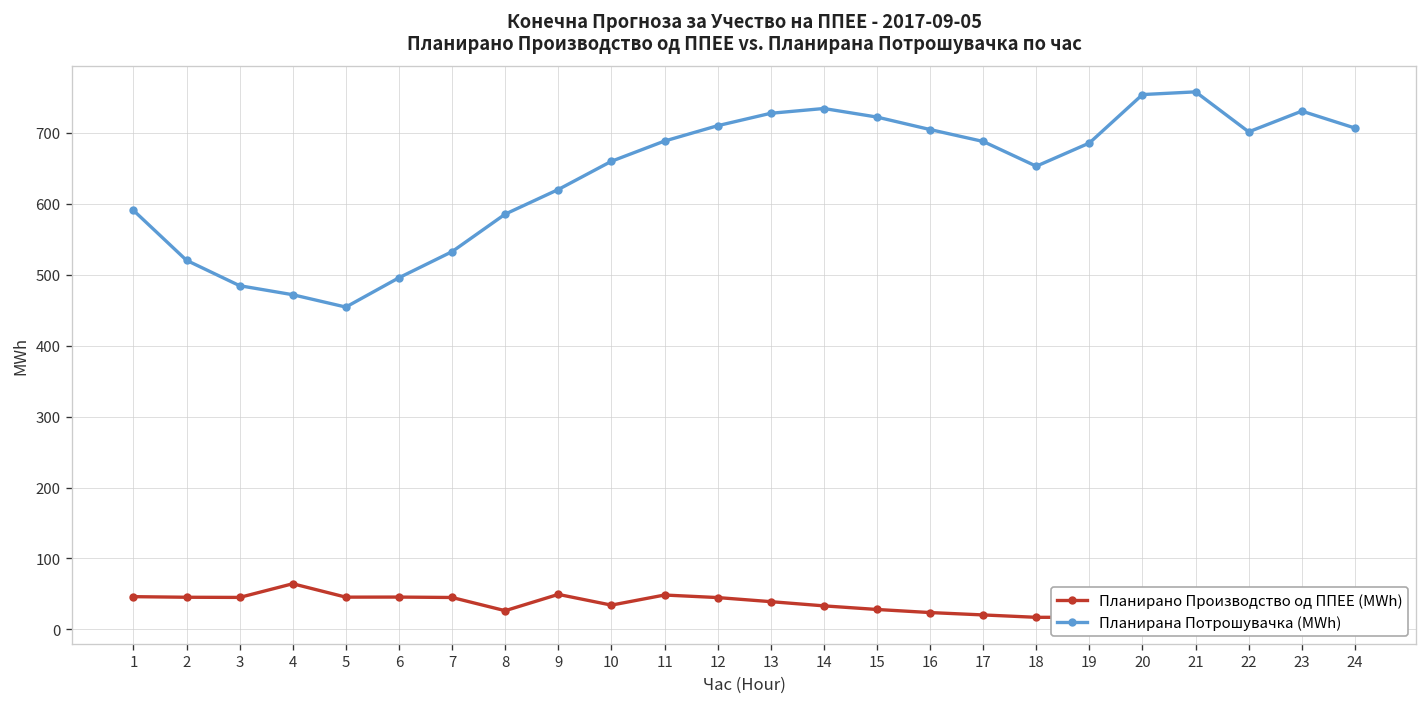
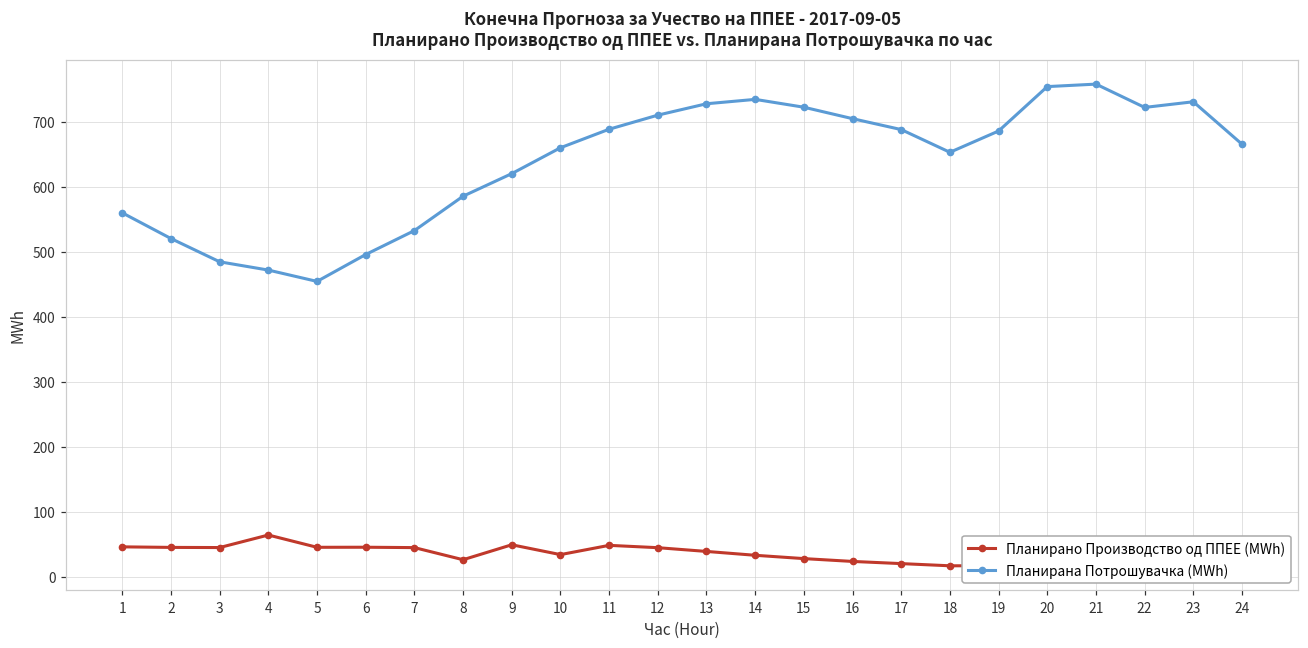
Планирана Потрошувачка (MWh), 1: 590 -> 560
Планирана Потрошувачка (MWh), 22: 700 -> 720
Планирана Потрошувачка (MWh), 24: 710 -> 670
